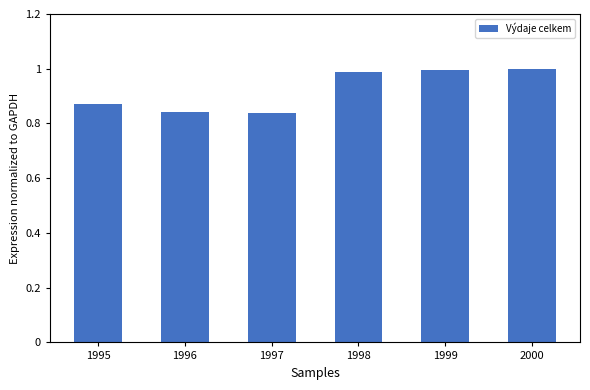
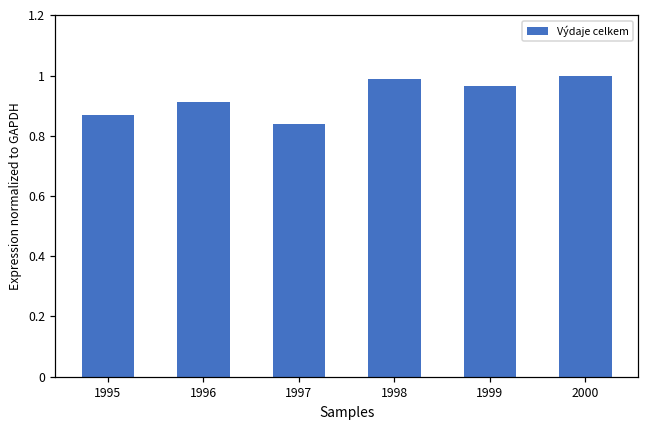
1996: 0.84 -> 0.91
1999: 1.00 -> 0.97
